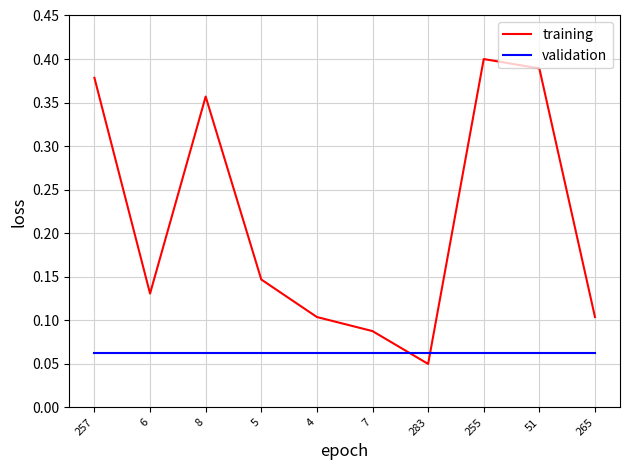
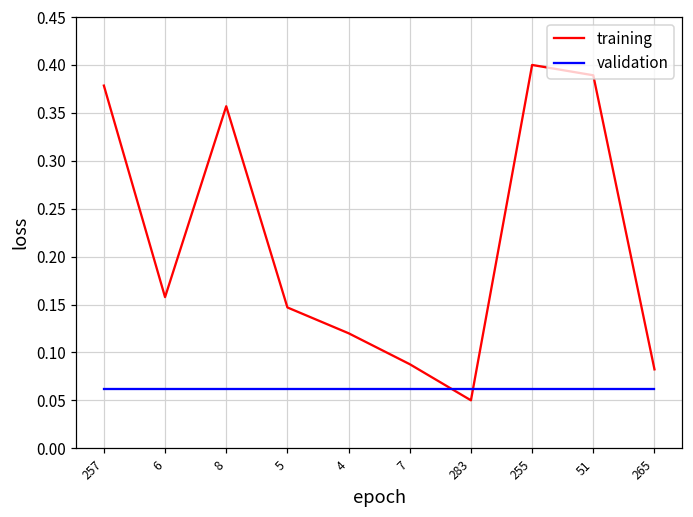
training, 6: 0.13 -> 0.16
training, 4: 0.10 -> 0.12
training, 265: 0.10 -> 0.08
